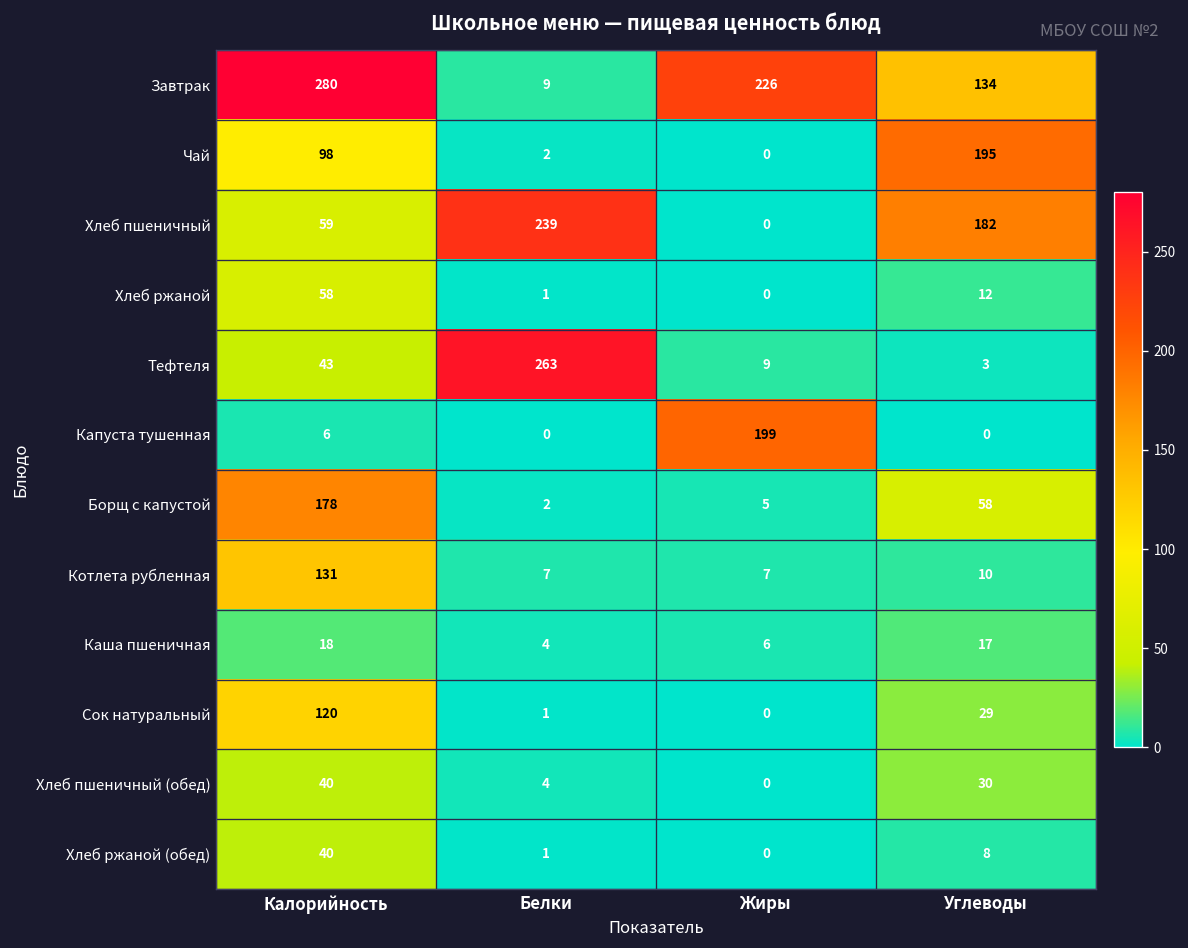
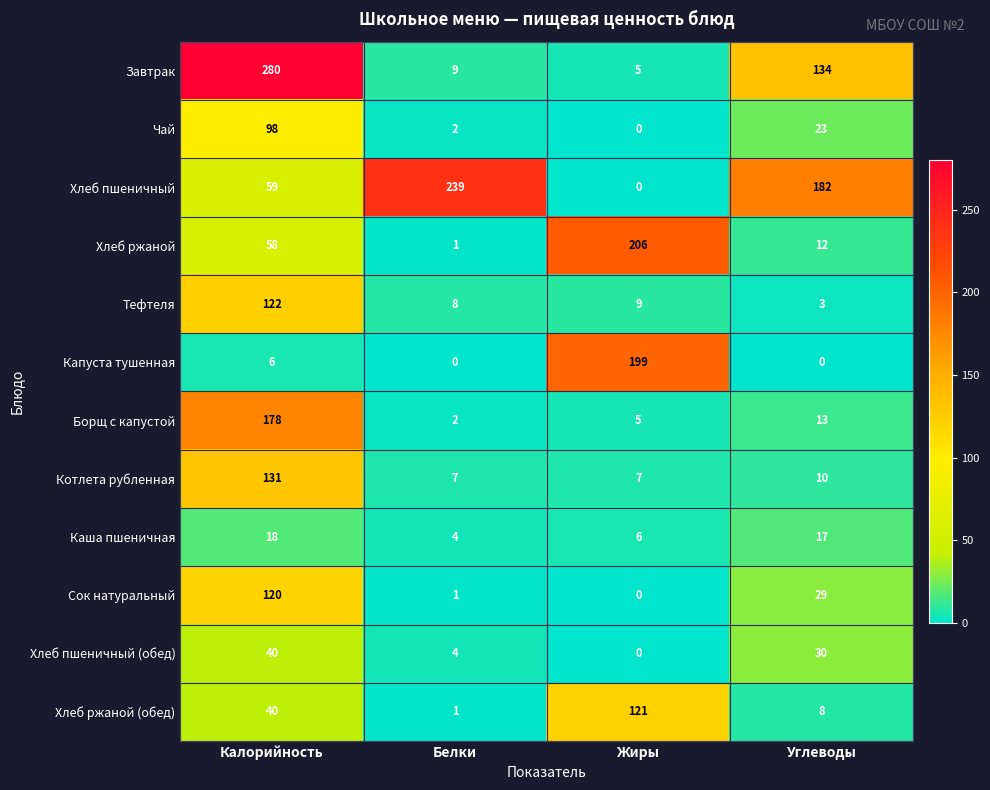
Завтрак, Жиры: 226 -> 5
Чай, Углеводы: 195 -> 23
Хлеб ржаной, Жиры: 0 -> 206
Тефтеля, Калорийность: 43 -> 122
Тефтеля, Белки: 263 -> 8
Борщ с капустой, Углеводы: 58 -> 13
Хлеб ржаной (обед), Жиры: 0 -> 121
